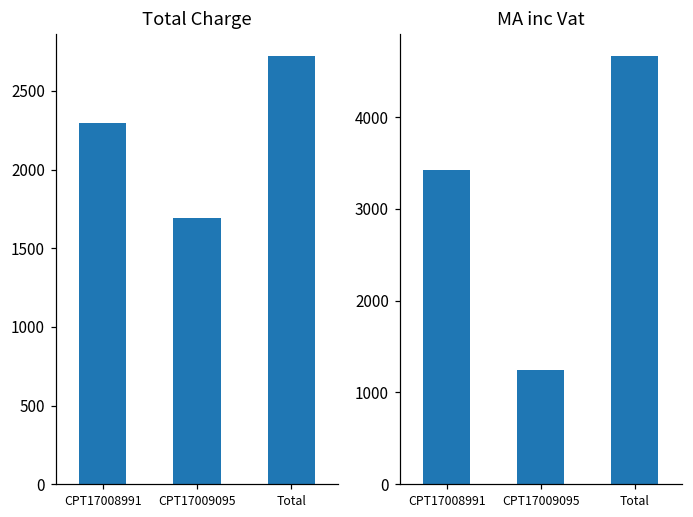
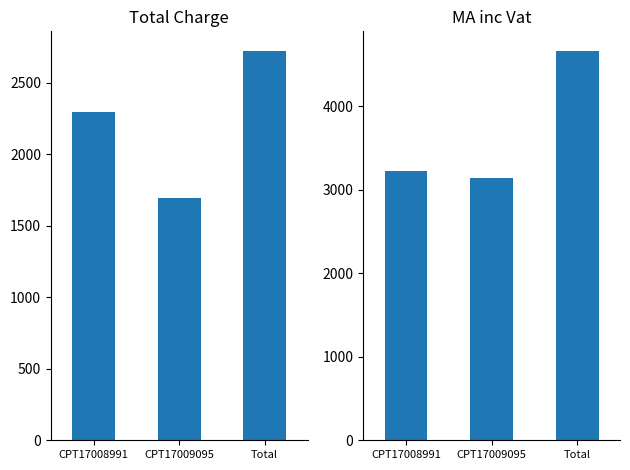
MA inc Vat, CPT17008991: 3400 -> 3200
MA inc Vat, CPT17009095: 1200 -> 3100
